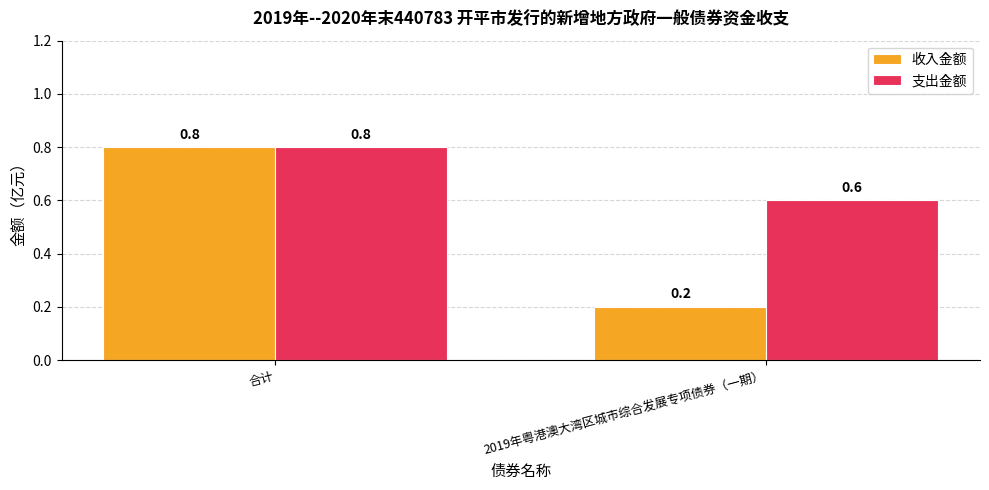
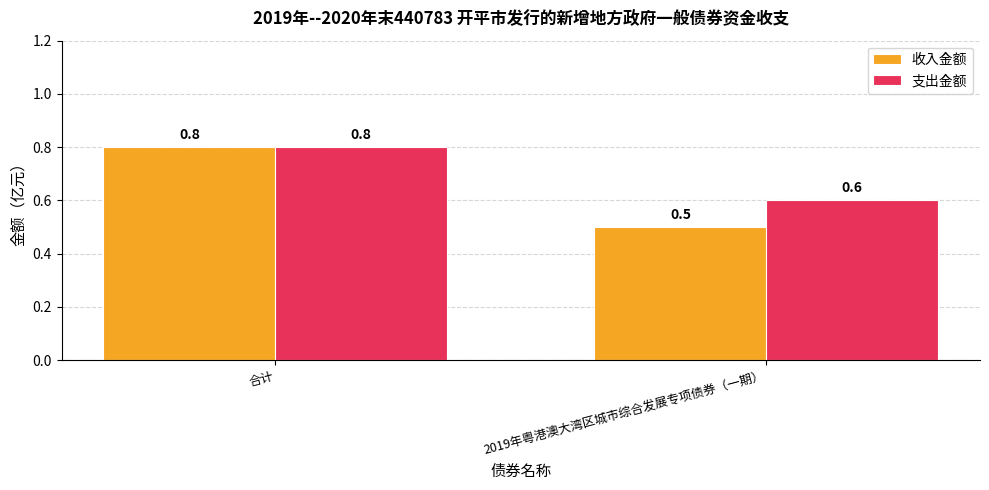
收入金额, 2019年粤港澳大湾区城市综合发展专项债券（一期）: 0.2 -> 0.5
